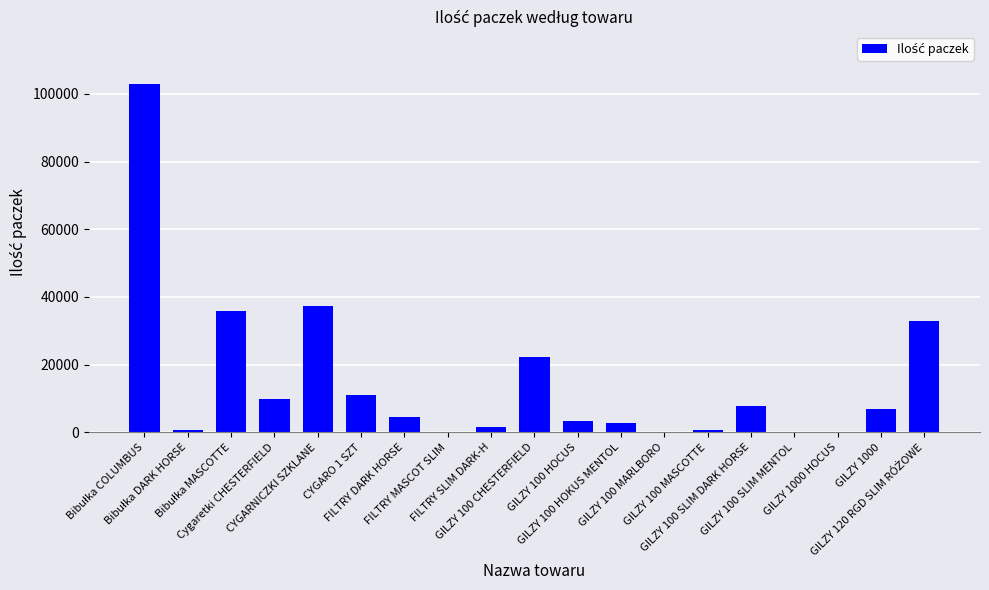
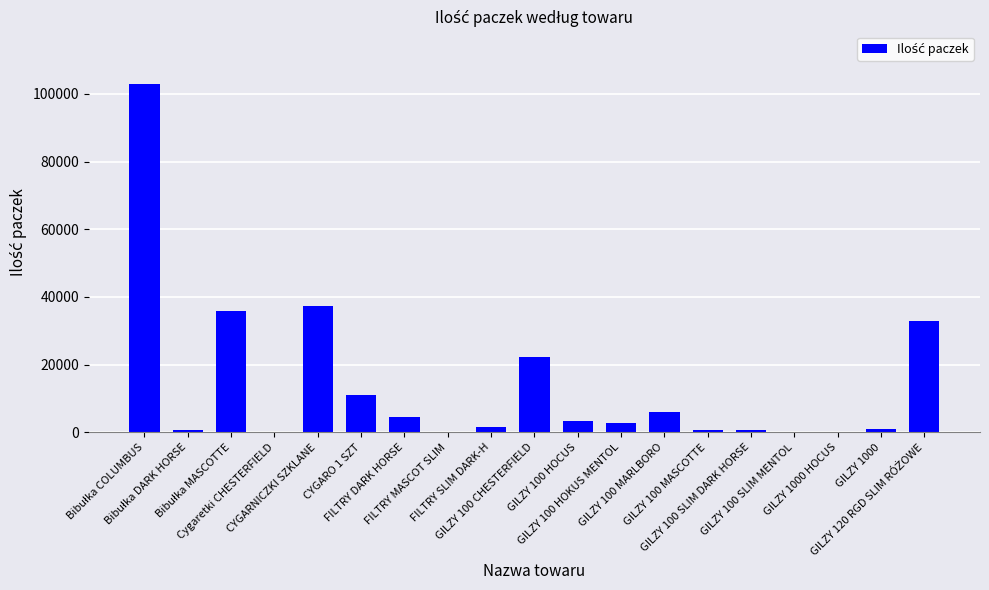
Cygaretki CHESTERFIELD: 10000 -> 0
GILZY 100 MARLBORO: 0 -> 6000
GILZY 100 SLIM DARK HORSE: 8000 -> 1000
GILZY 1000: 7000 -> 1000
